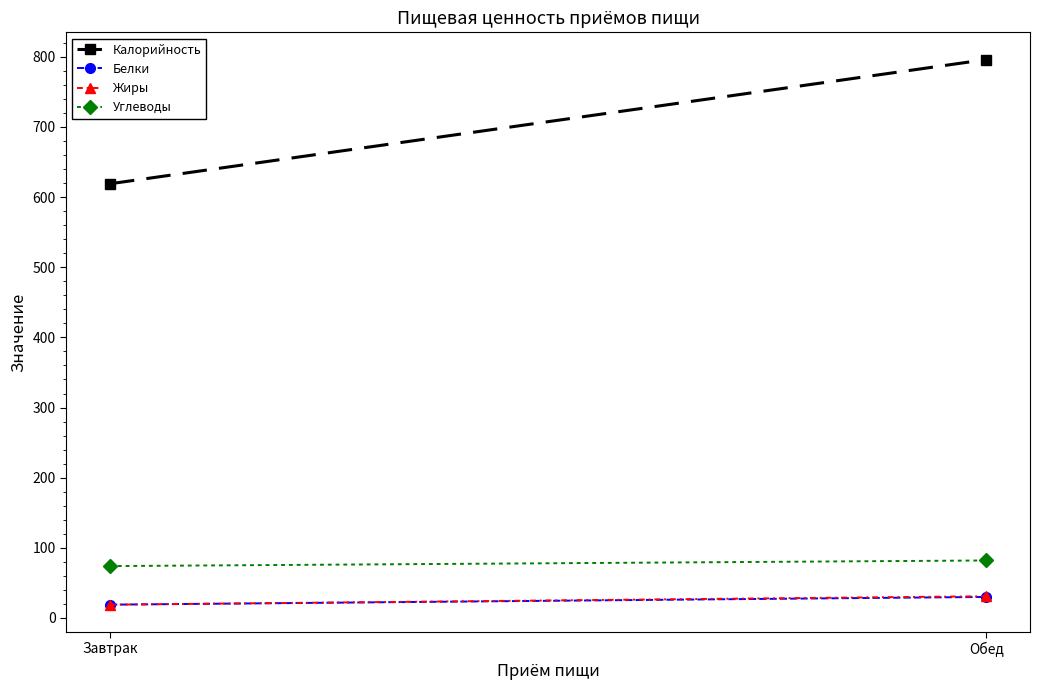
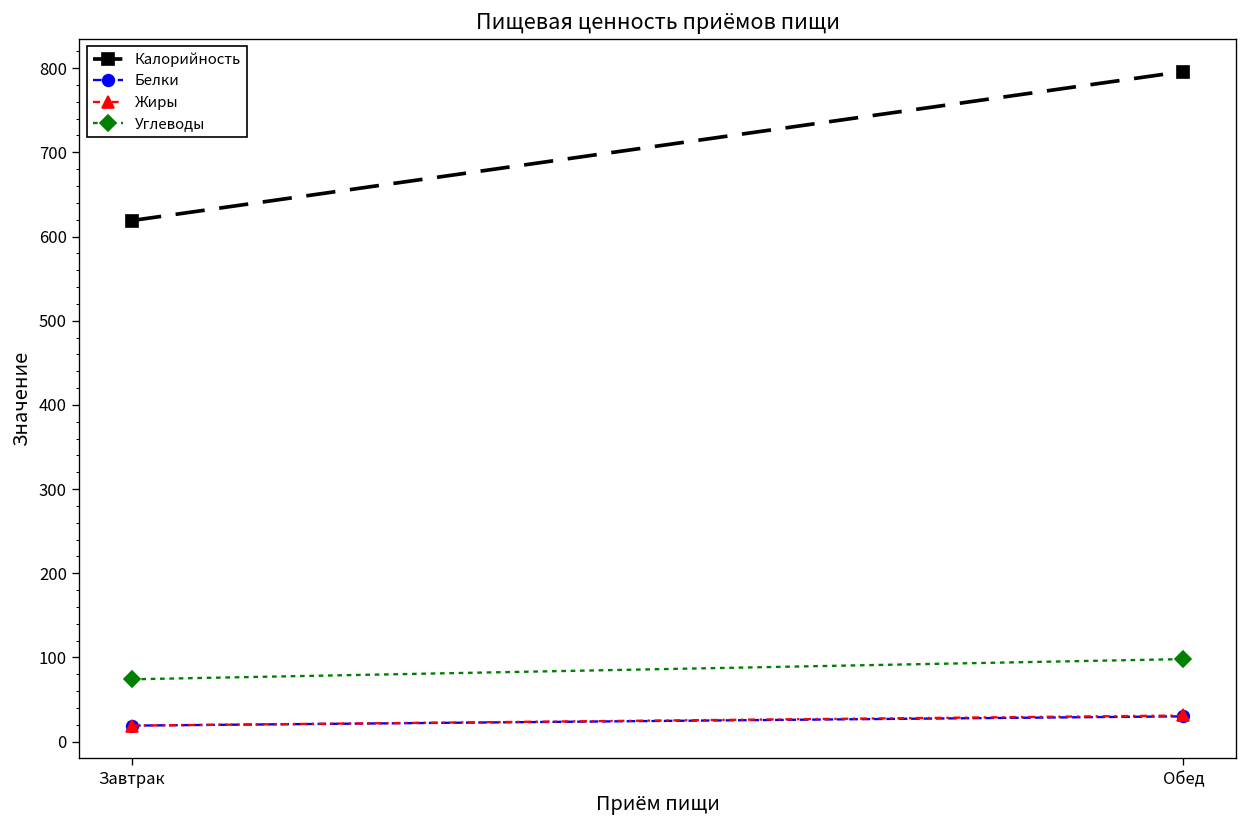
Углеводы, Обед: 80 -> 100
